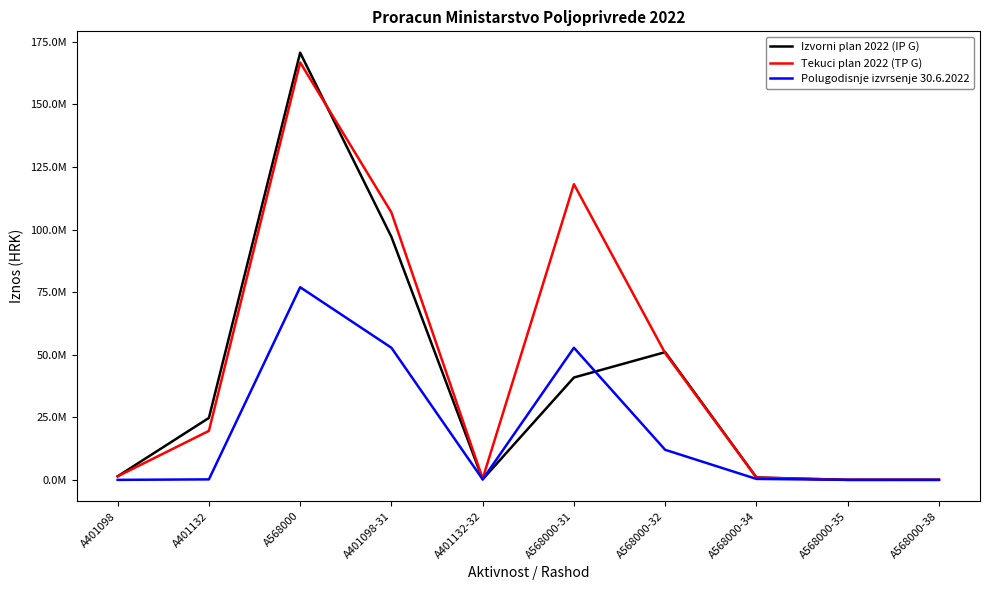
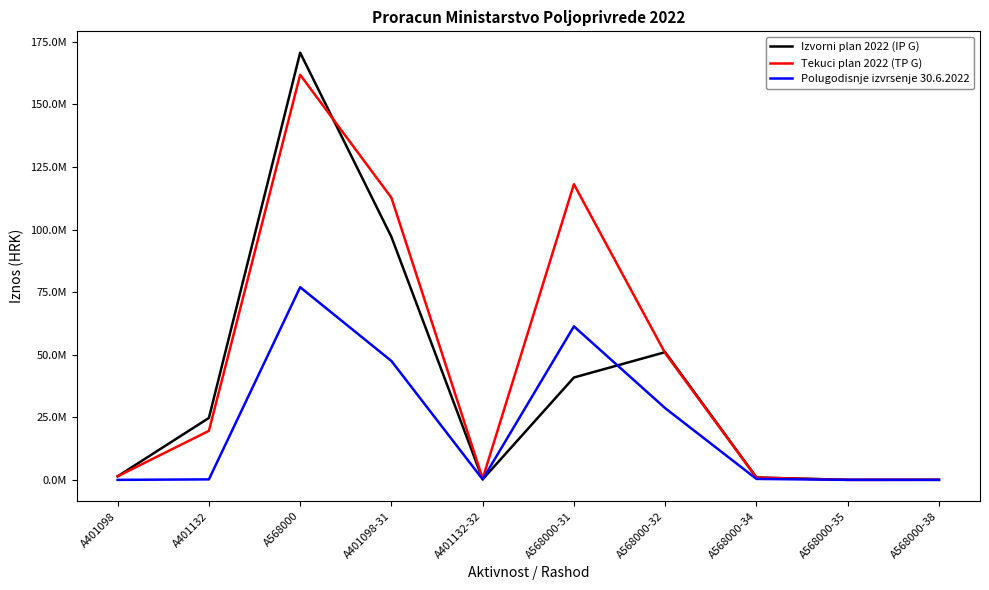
Tekuci plan 2022 (TP G), A568000: 167000000 -> 162000000
Tekuci plan 2022 (TP G), A401098-31: 107000000 -> 113000000
Polugodisnje izvrsenje 30.6.2022, A401098-31: 53000000 -> 47000000
Polugodisnje izvrsenje 30.6.2022, A568000-31: 53000000 -> 61000000
Polugodisnje izvrsenje 30.6.2022, A568000-32: 12000000 -> 29000000
